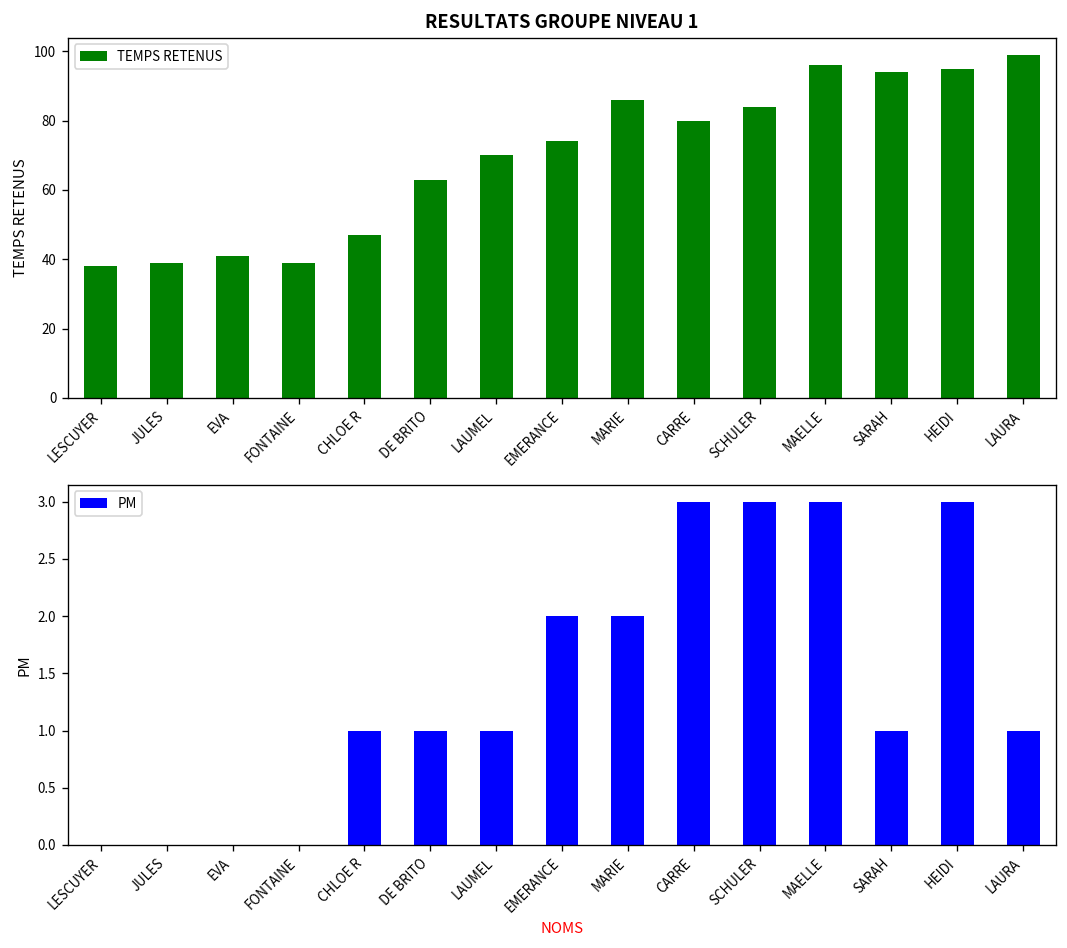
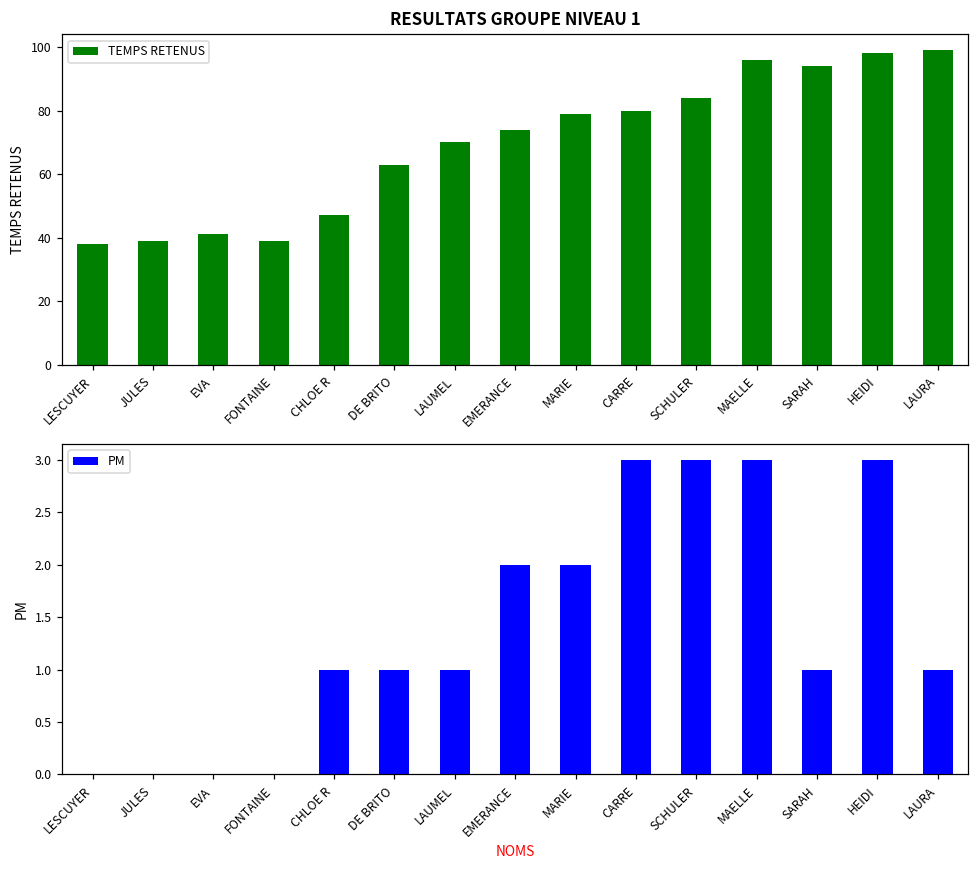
RESULTATS GROUPE NIVEAU 1, MARIE: 86 -> 79
RESULTATS GROUPE NIVEAU 1, HEIDI: 95 -> 98
